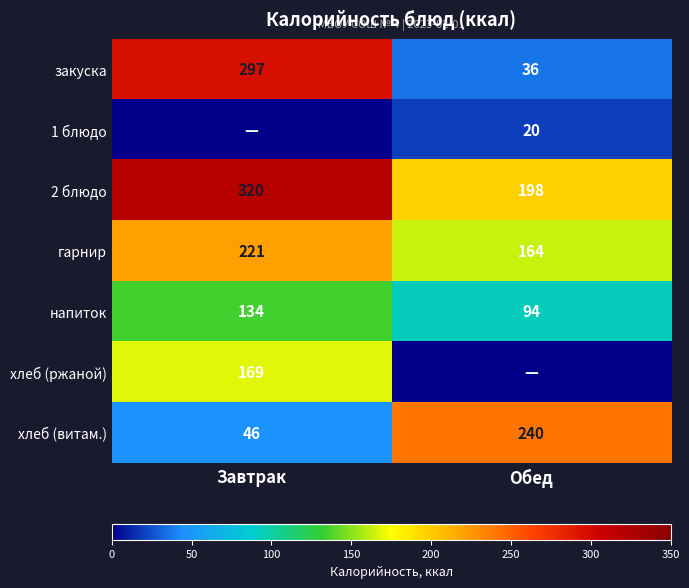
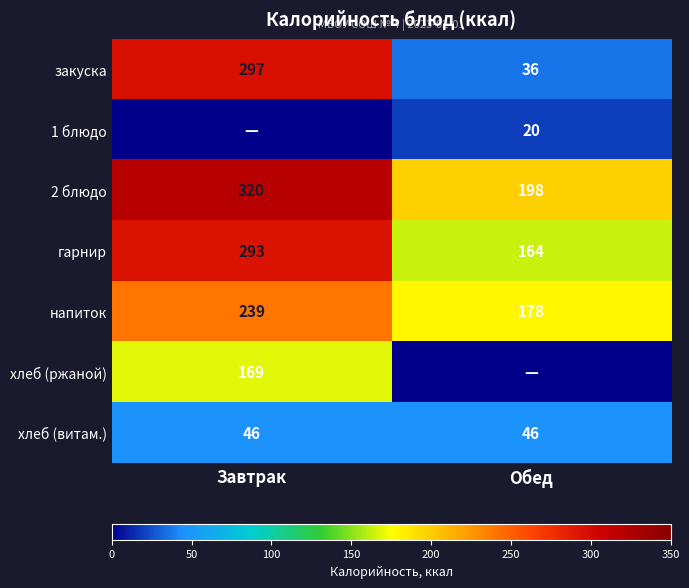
гарнир, Завтрак: 221 -> 293
напиток, Завтрак: 134 -> 239
напиток, Обед: 94 -> 178
хлеб (витам.), Обед: 240 -> 46
